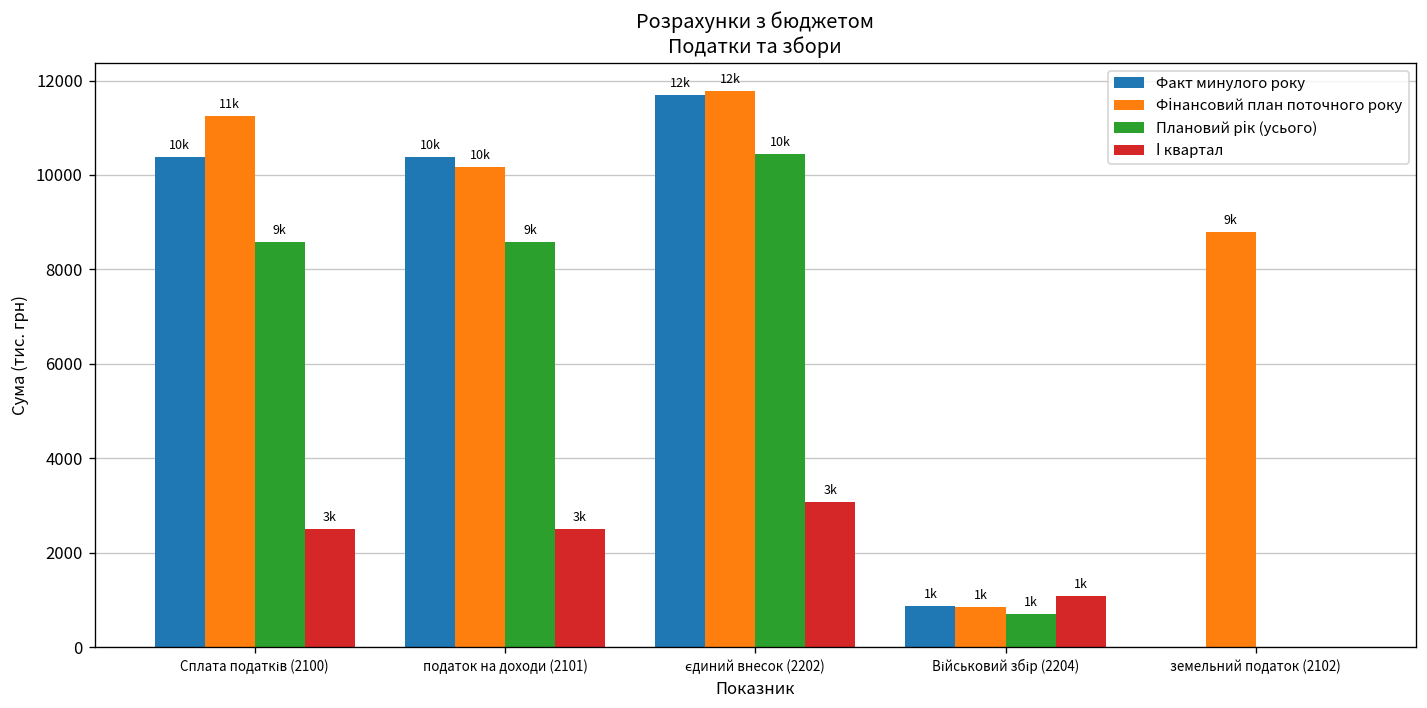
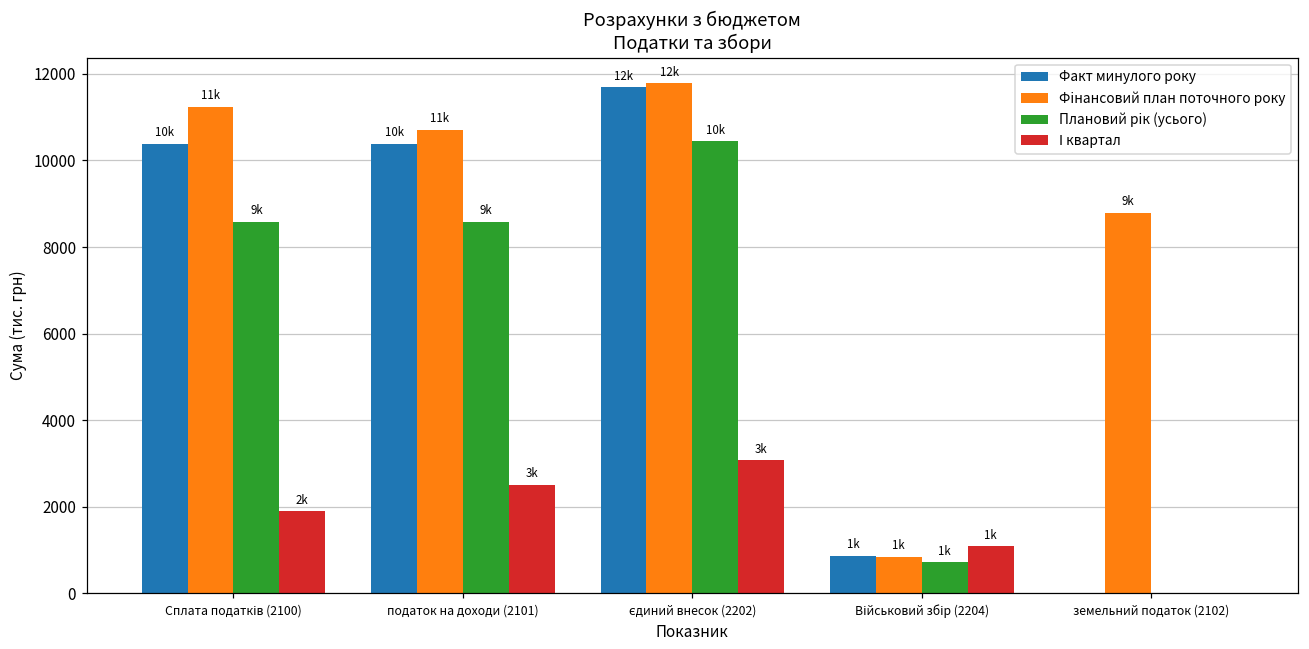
І квартал, Сплата податків (2100): 3k -> 2k
Фінансовий план поточного року, податок на доходи (2101): 10k -> 11k
